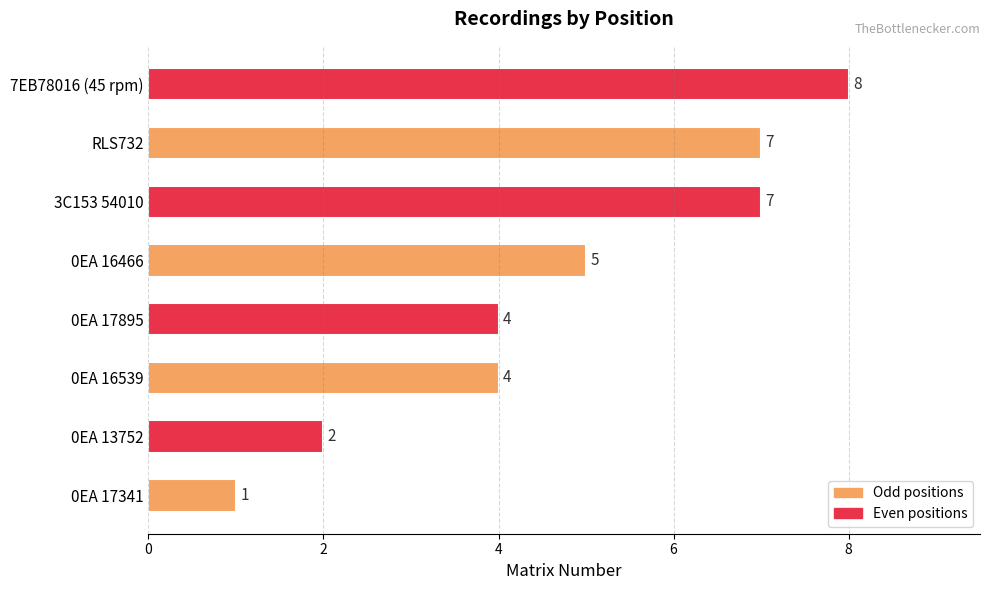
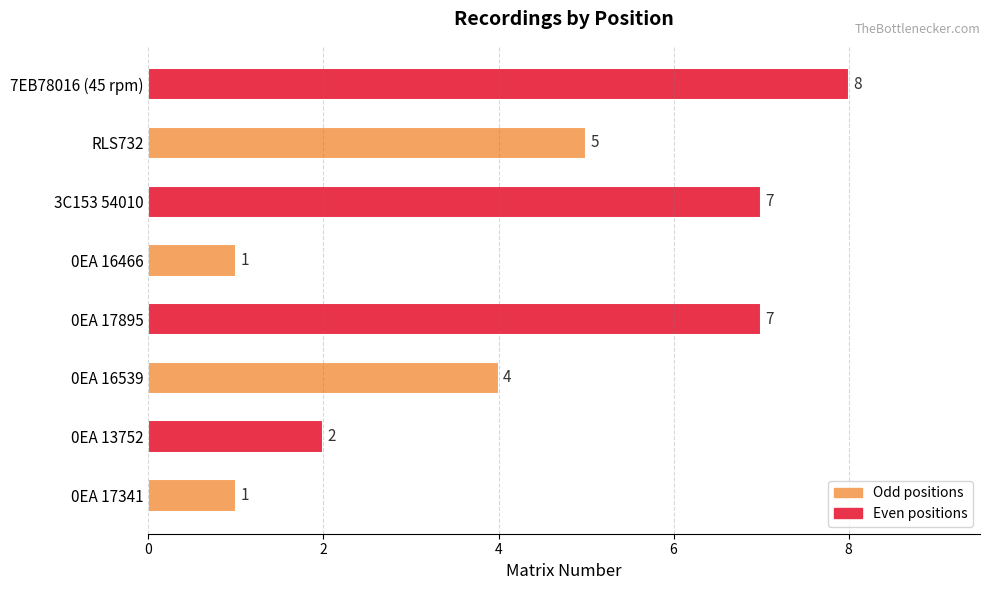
RLS732: 7 -> 5
0EA 16466: 5 -> 1
0EA 17895: 4 -> 7
